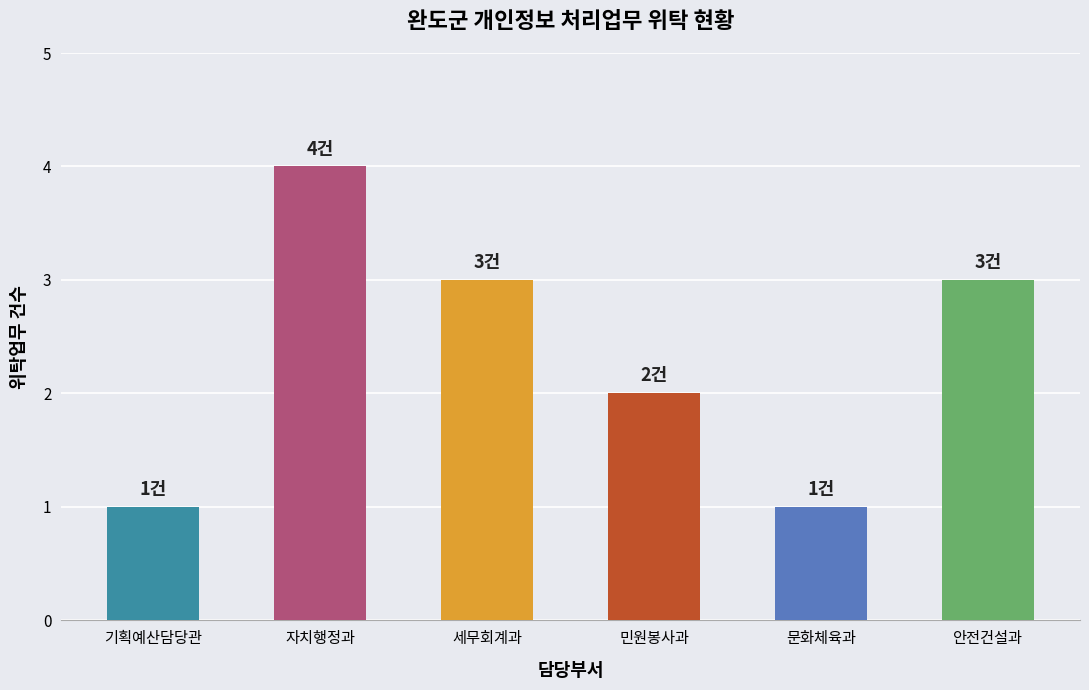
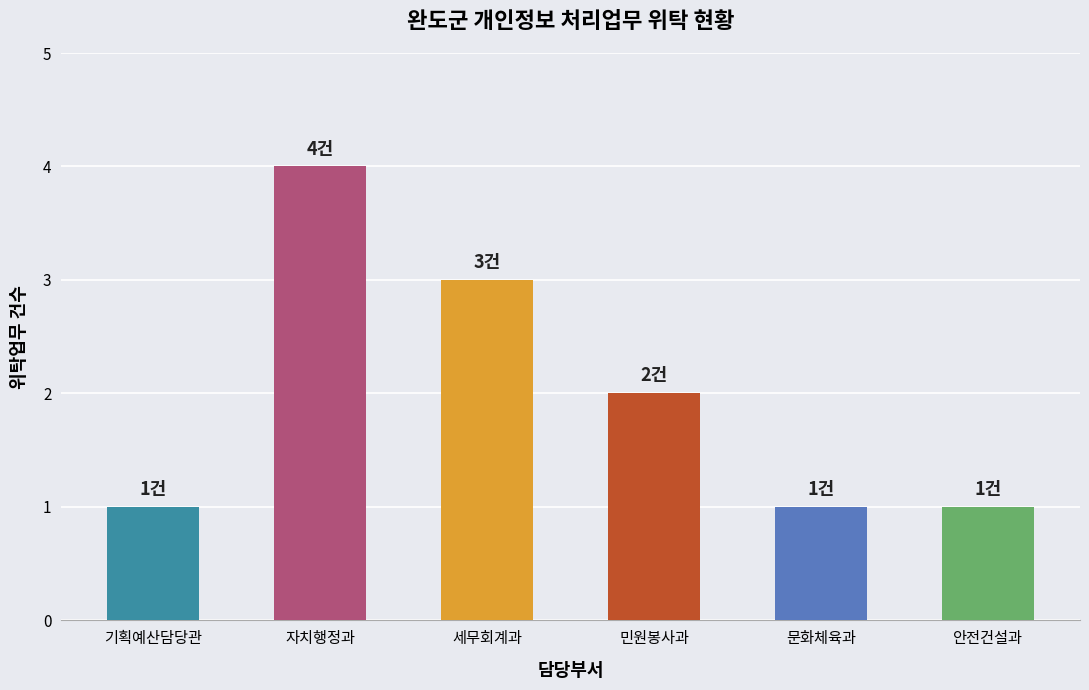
안전건설과: 3건 -> 1건
